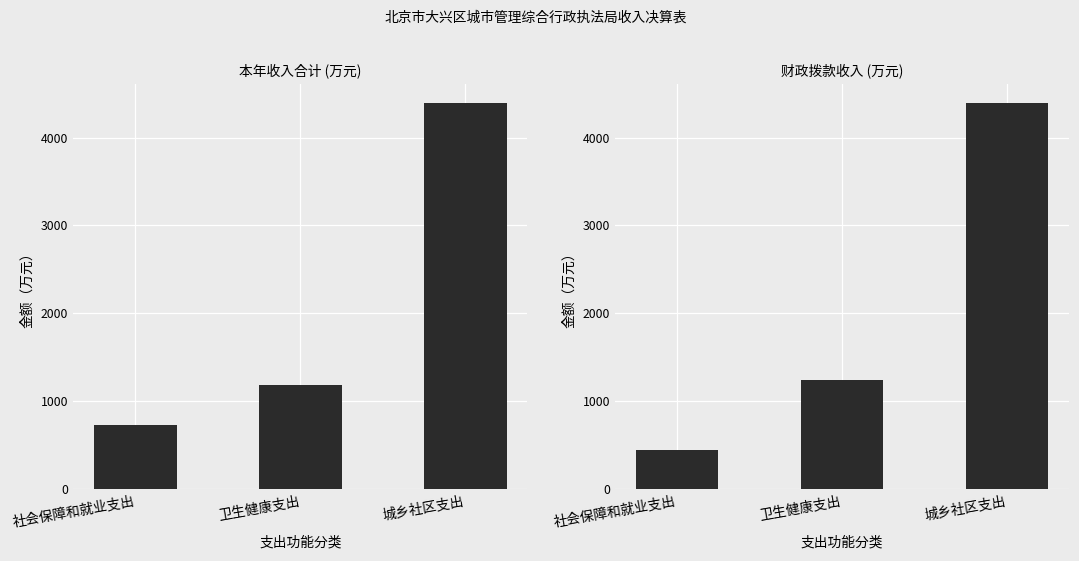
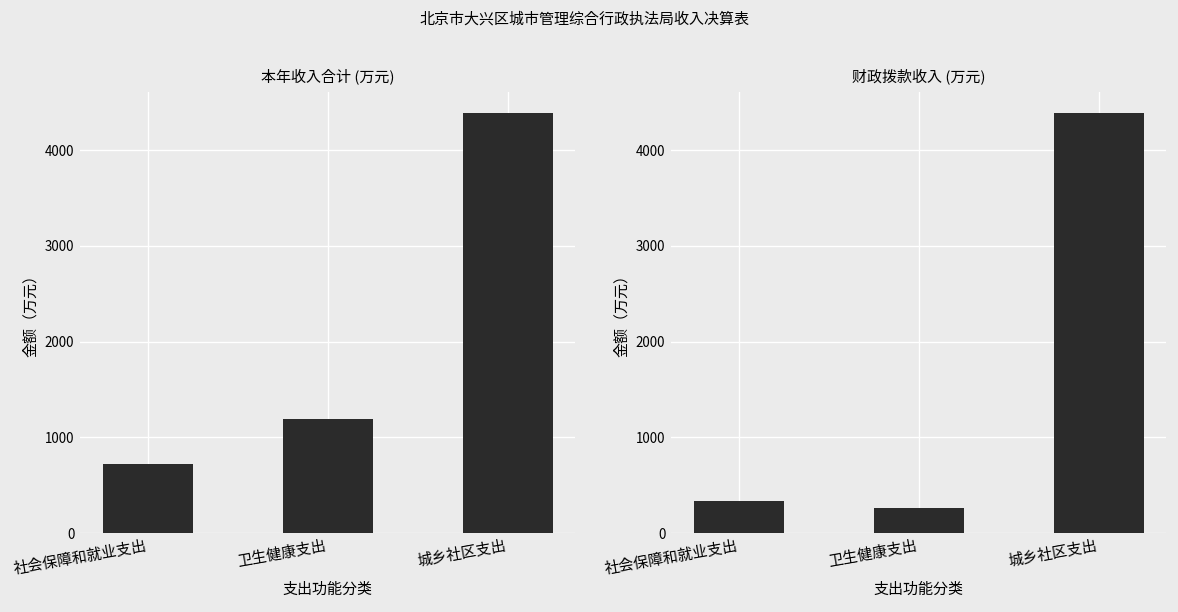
财政拨款收入 (万元), 社会保障和就业支出: 400 -> 300
财政拨款收入 (万元), 卫生健康支出: 1200 -> 300
